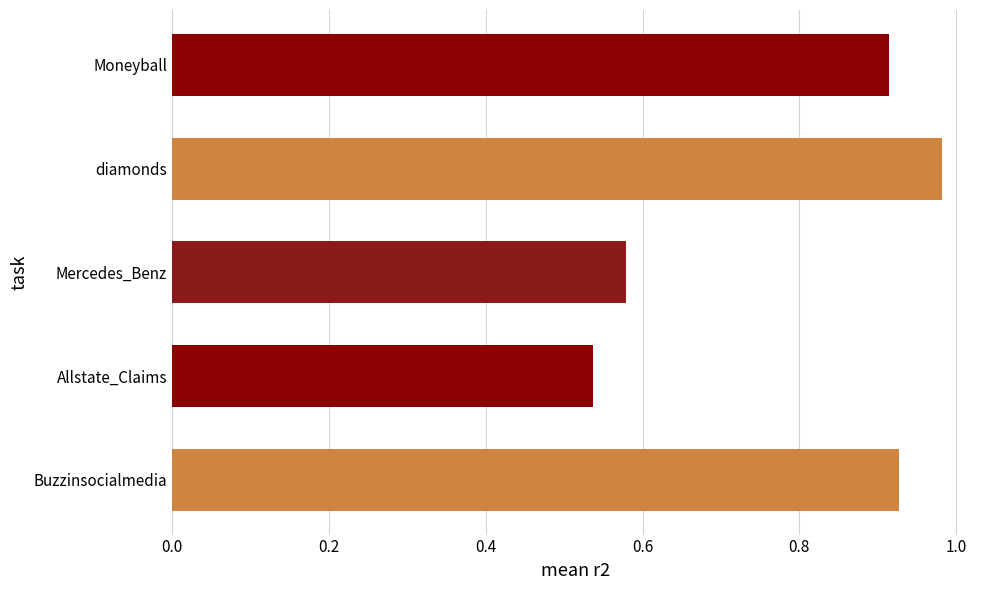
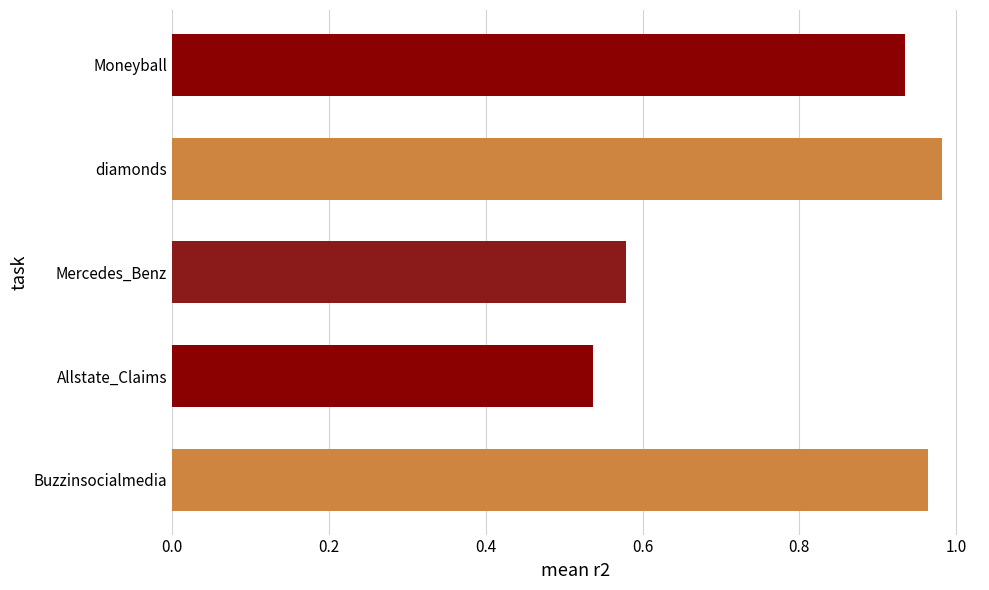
Moneyball: 0.91 -> 0.94
Buzzinsocialmedia: 0.93 -> 0.96
